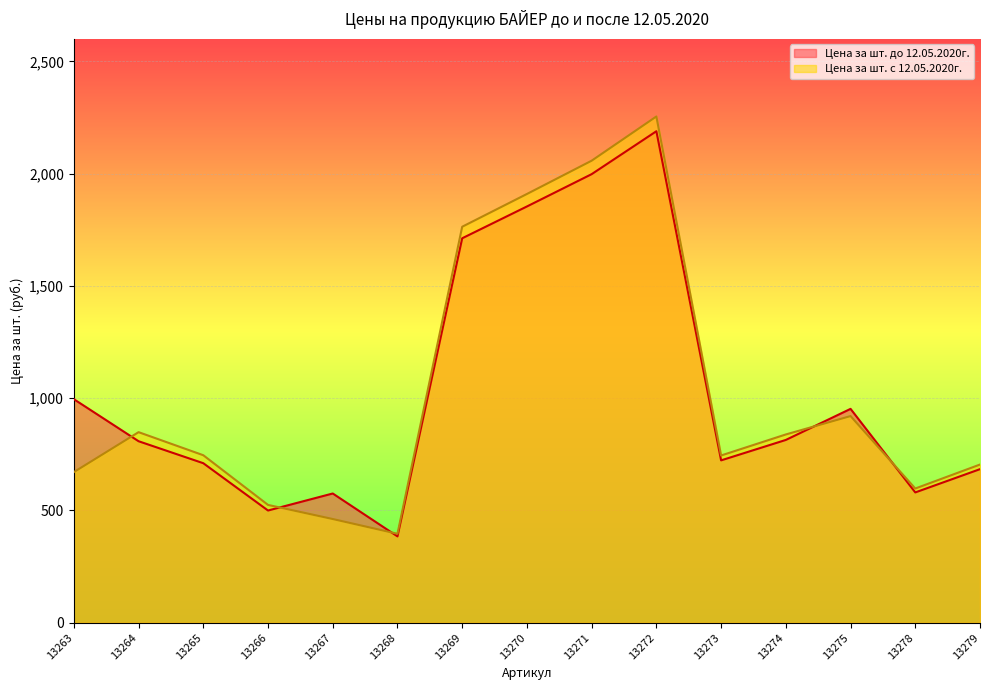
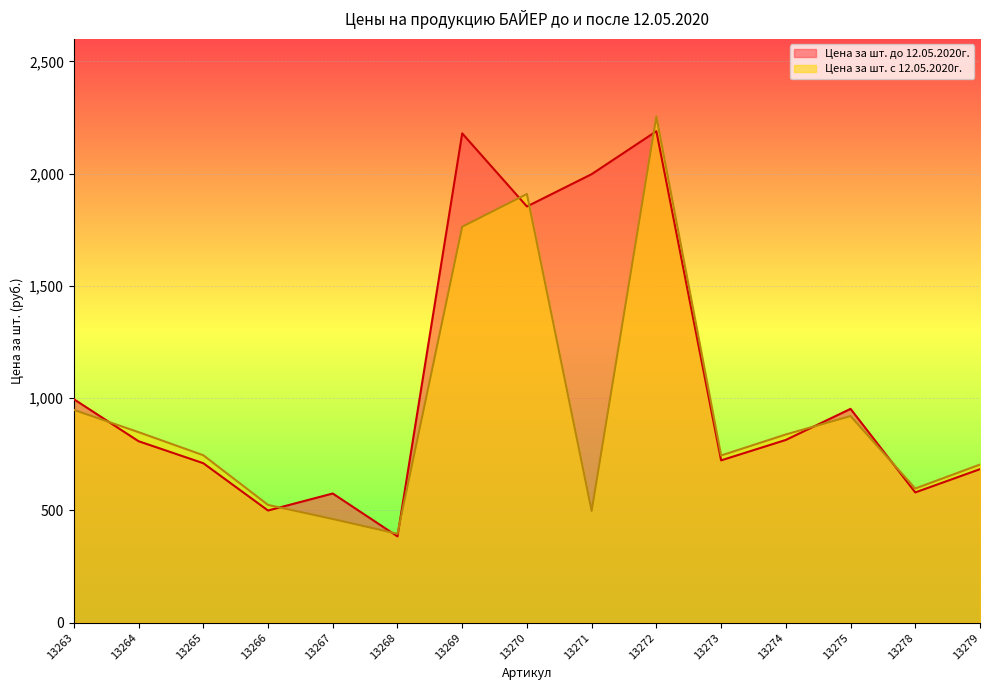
Цена за шт. с 12.05.2020г., 13263: 670 -> 950
Цена за шт. до 12.05.2020г., 13269: 1,710 -> 2,180
Цена за шт. с 12.05.2020г., 13271: 2,060 -> 500
